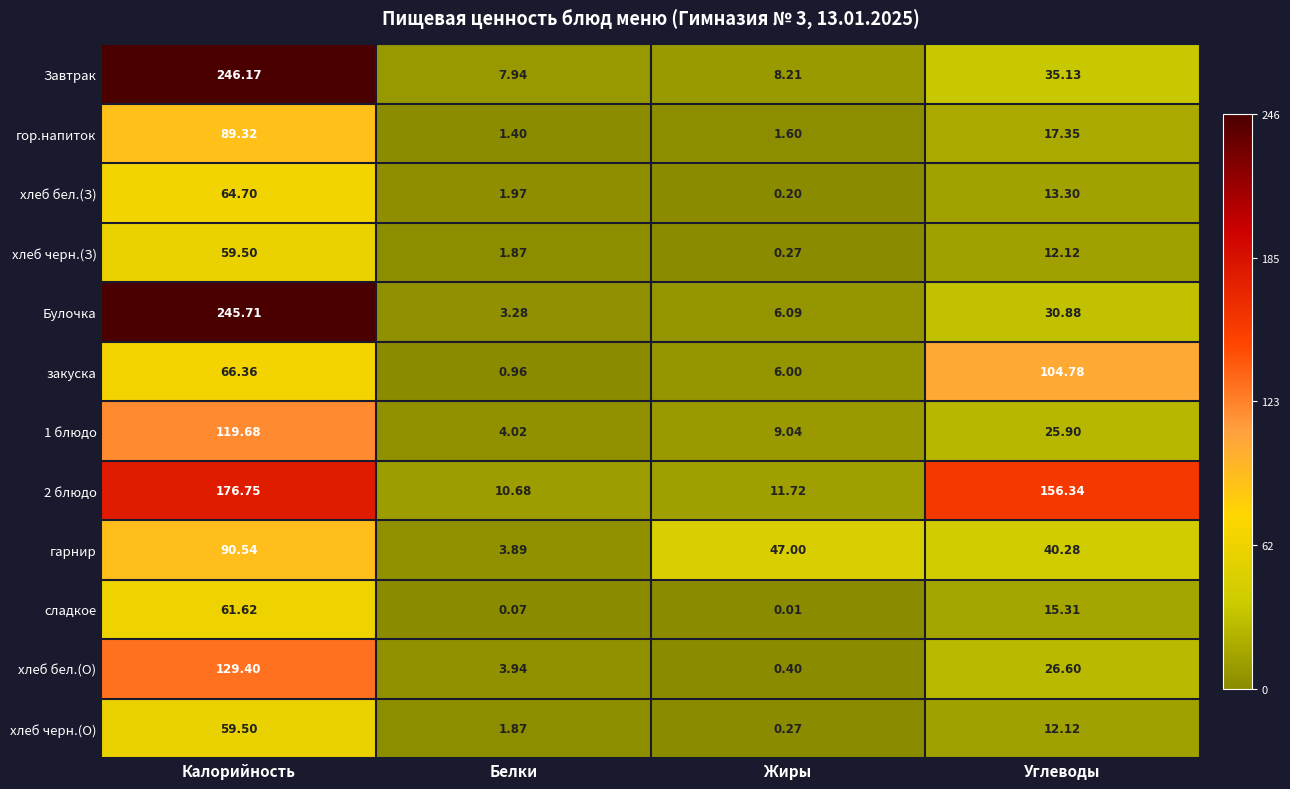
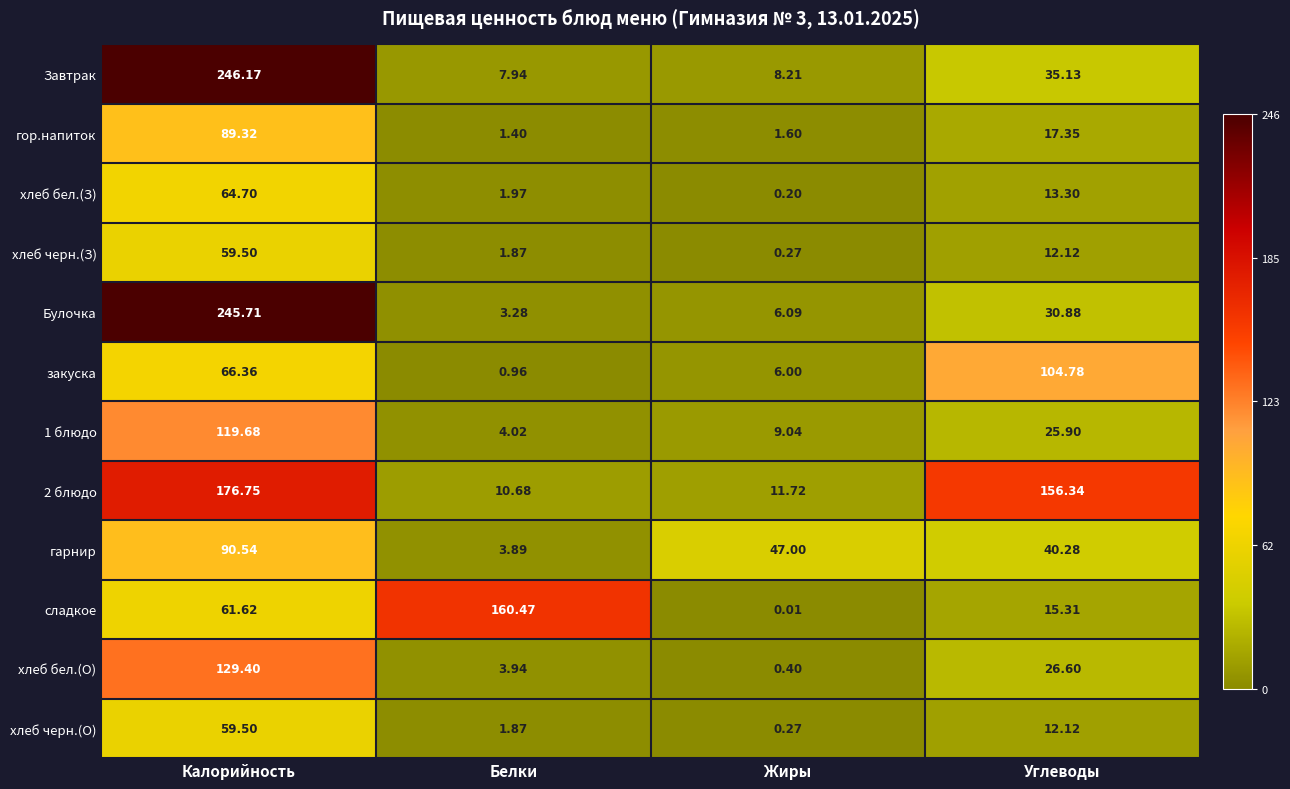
сладкое, Белки: 0.07 -> 160.47
